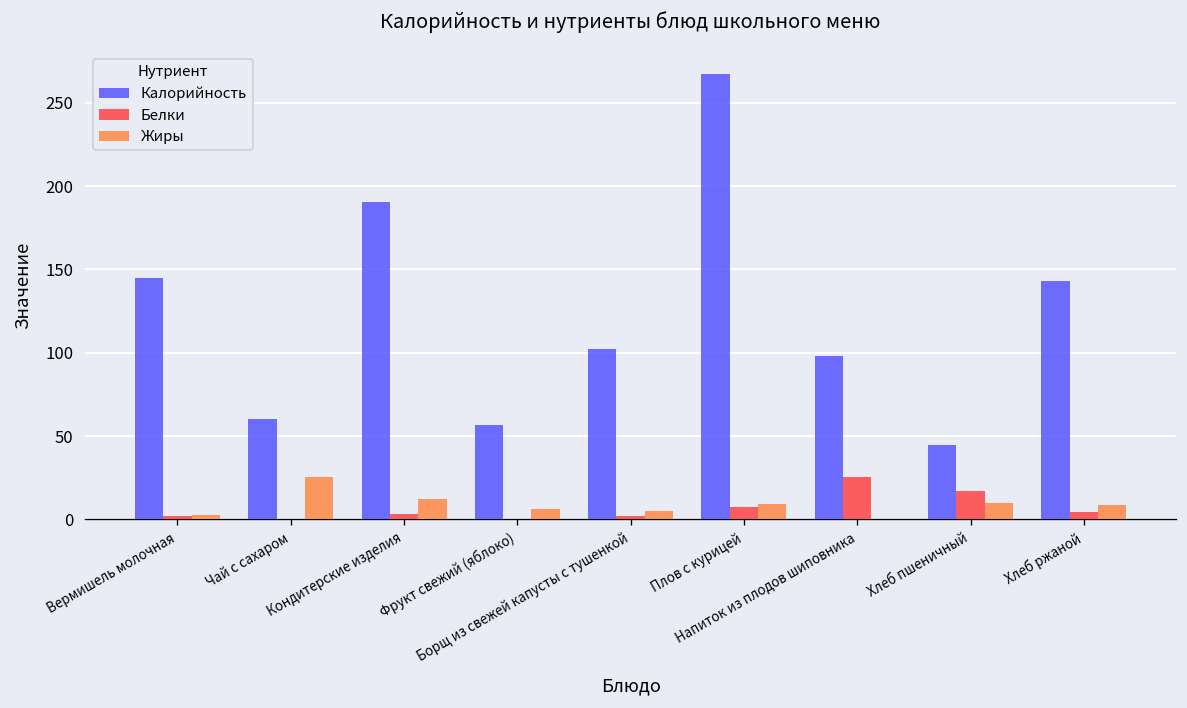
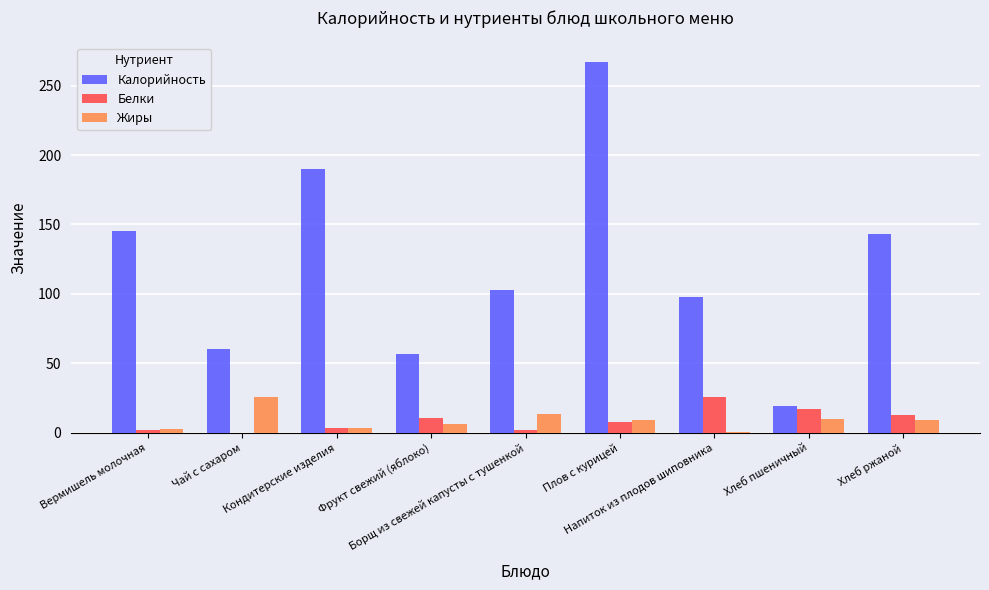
Жиры, Кондитерские изделия: 12 -> 4
Белки, Фрукт свежий (яблоко): 0 -> 11
Жиры, Борщ из свежей капусты с тушенкой: 5 -> 13
Калорийность, Хлеб пшеничный: 45 -> 19
Белки, Хлеб ржаной: 4 -> 13
